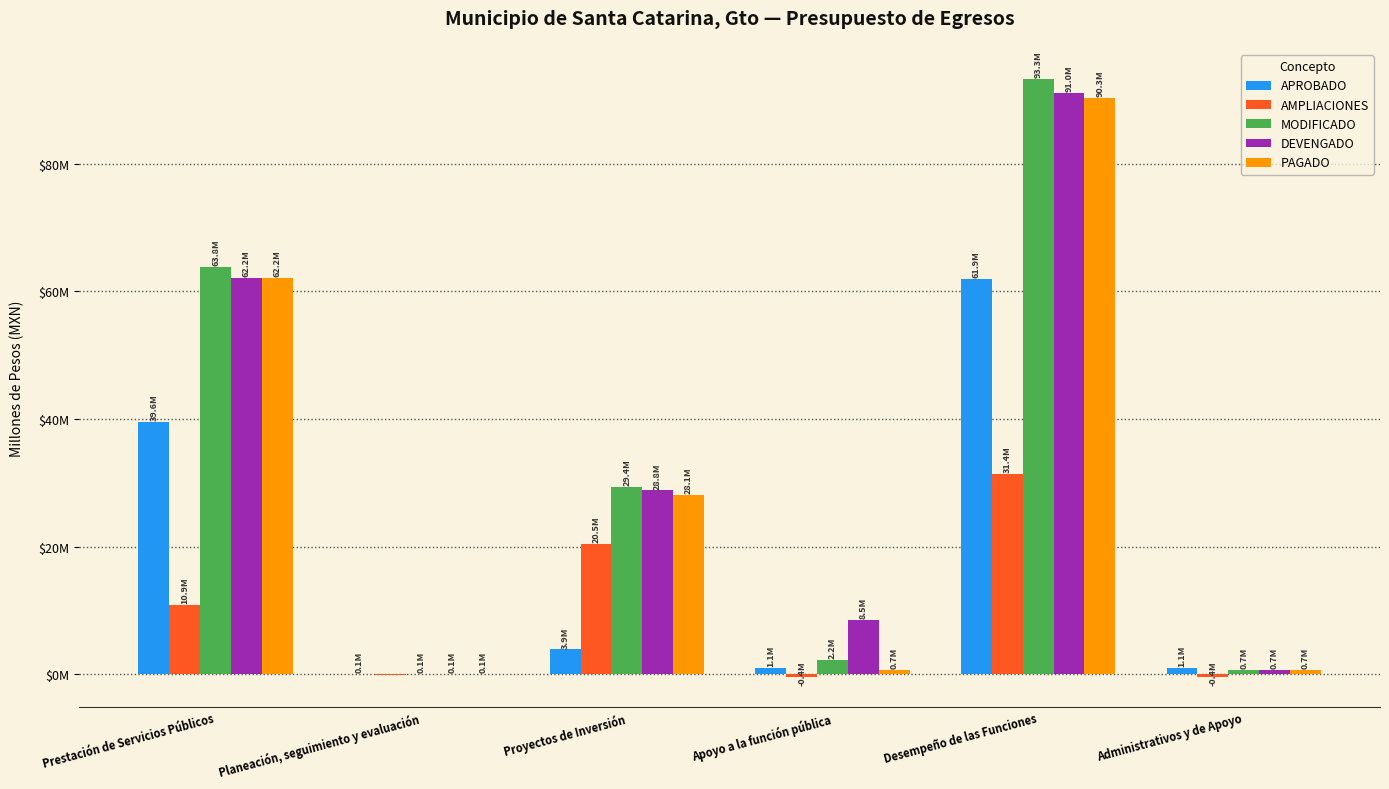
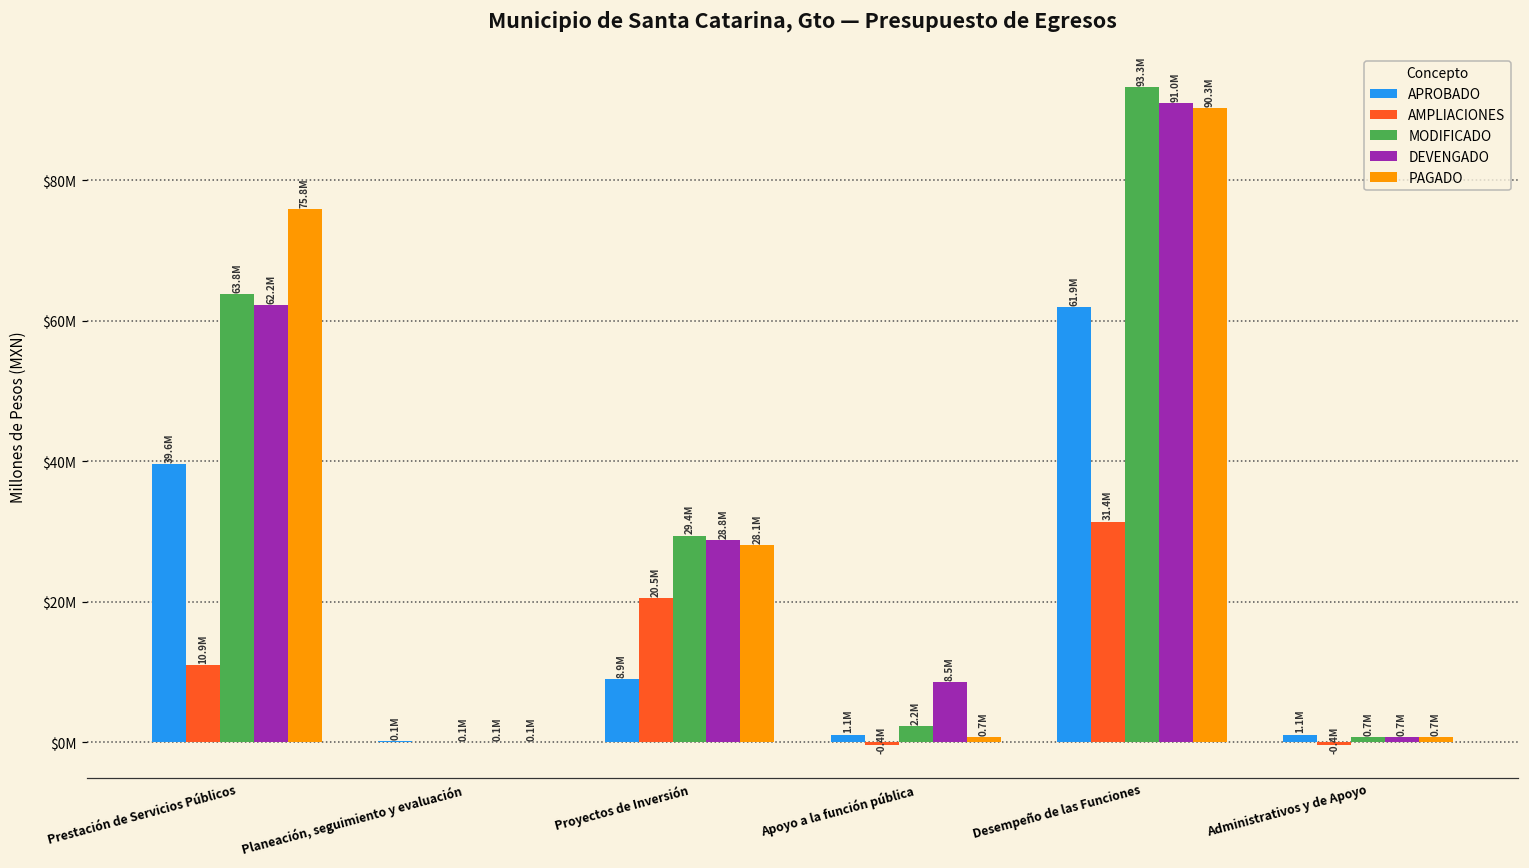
PAGADO, Prestación de Servicios Públicos: 62.2M -> 75.8M
APROBADO, Proyectos de Inversión: 3.9M -> 8.9M
